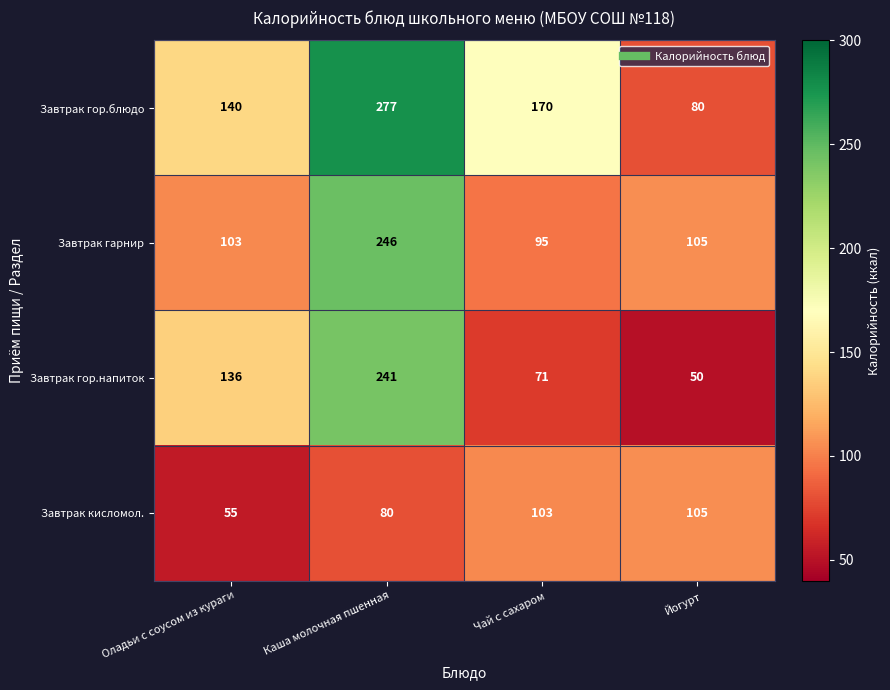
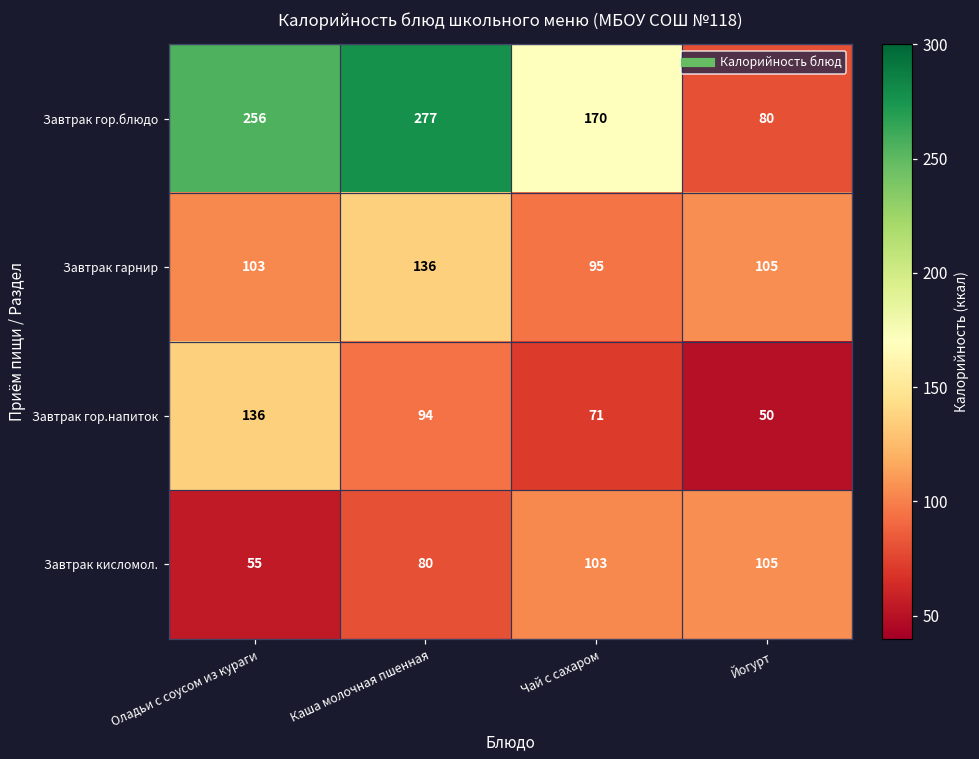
Завтрак гор.блюдо, Оладьи с соусом из кураги: 140 -> 256
Завтрак гарнир, Каша молочная пшенная: 246 -> 136
Завтрак гор.напиток, Каша молочная пшенная: 241 -> 94
